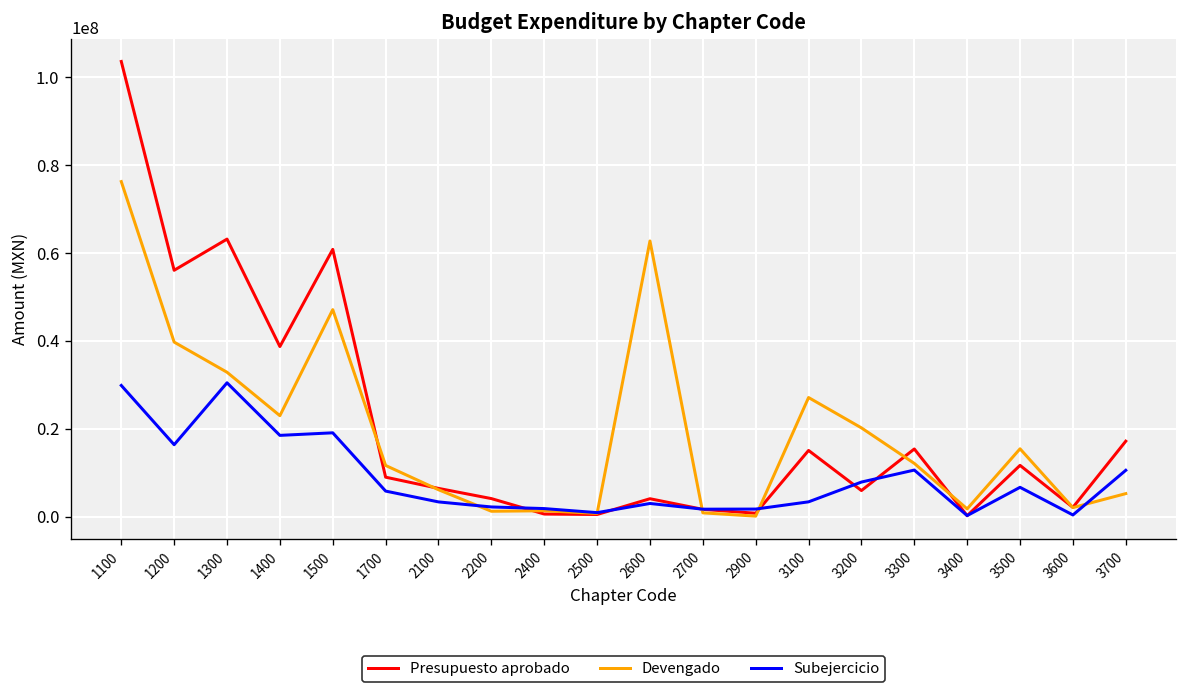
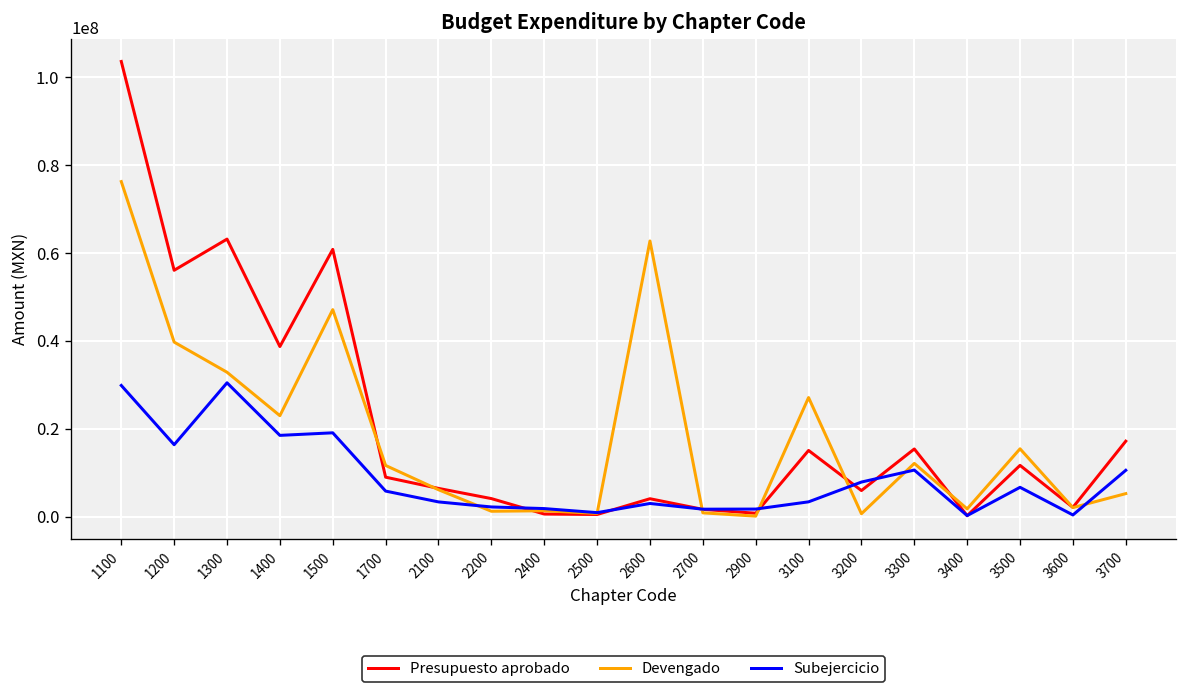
Devengado, 3200: 20000000 -> 1000000
